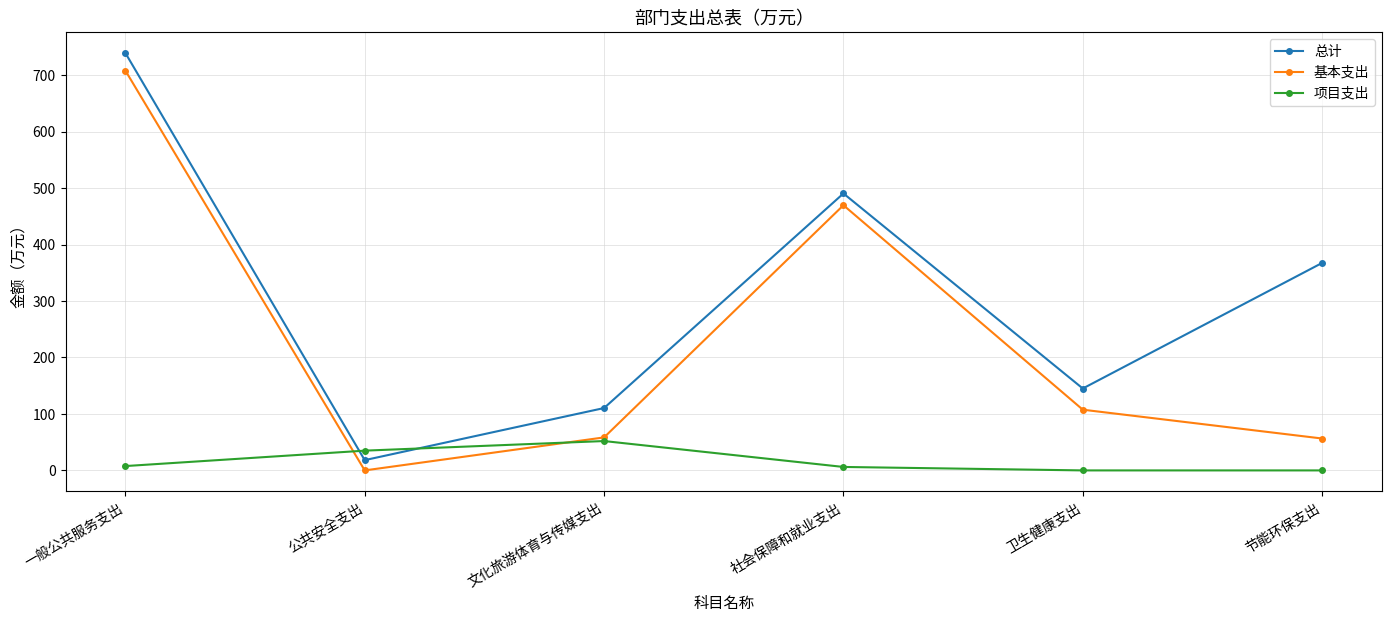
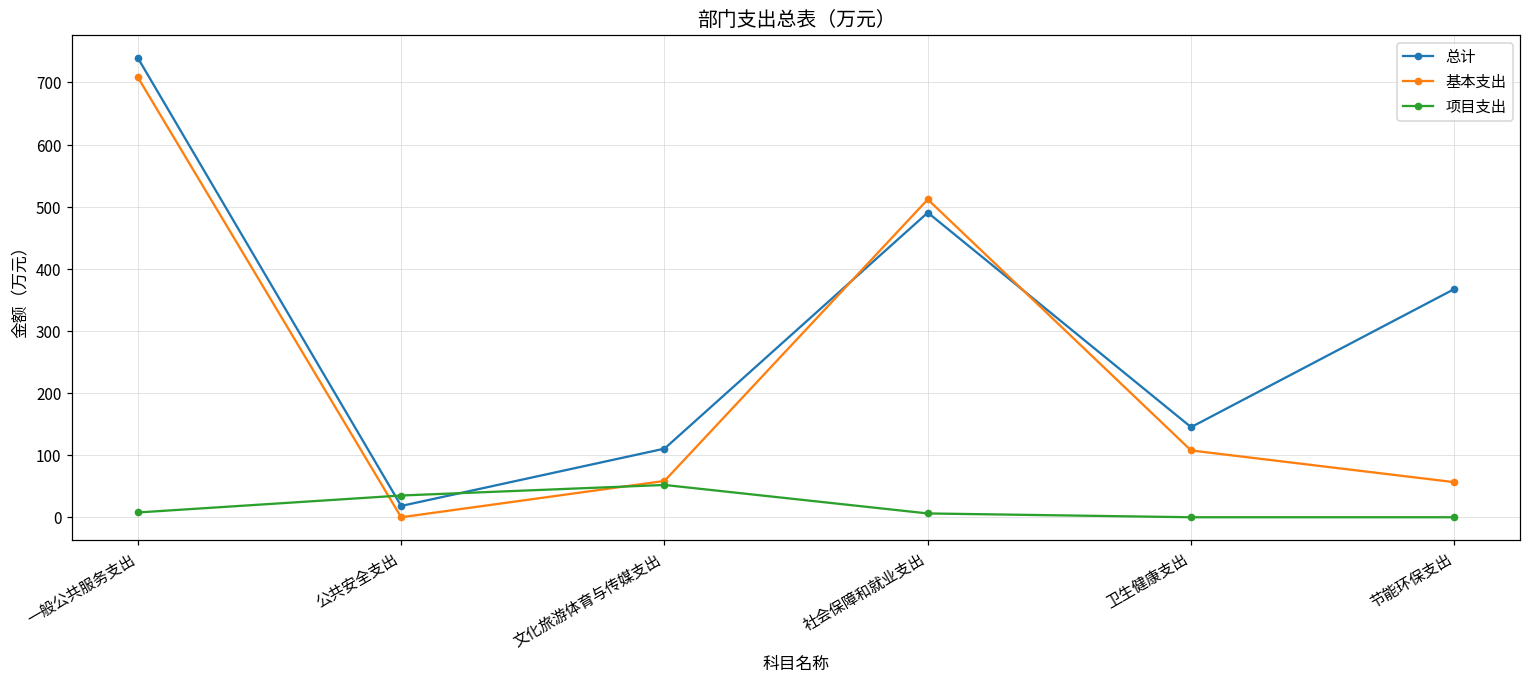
基本支出, 社会保障和就业支出: 470 -> 510
